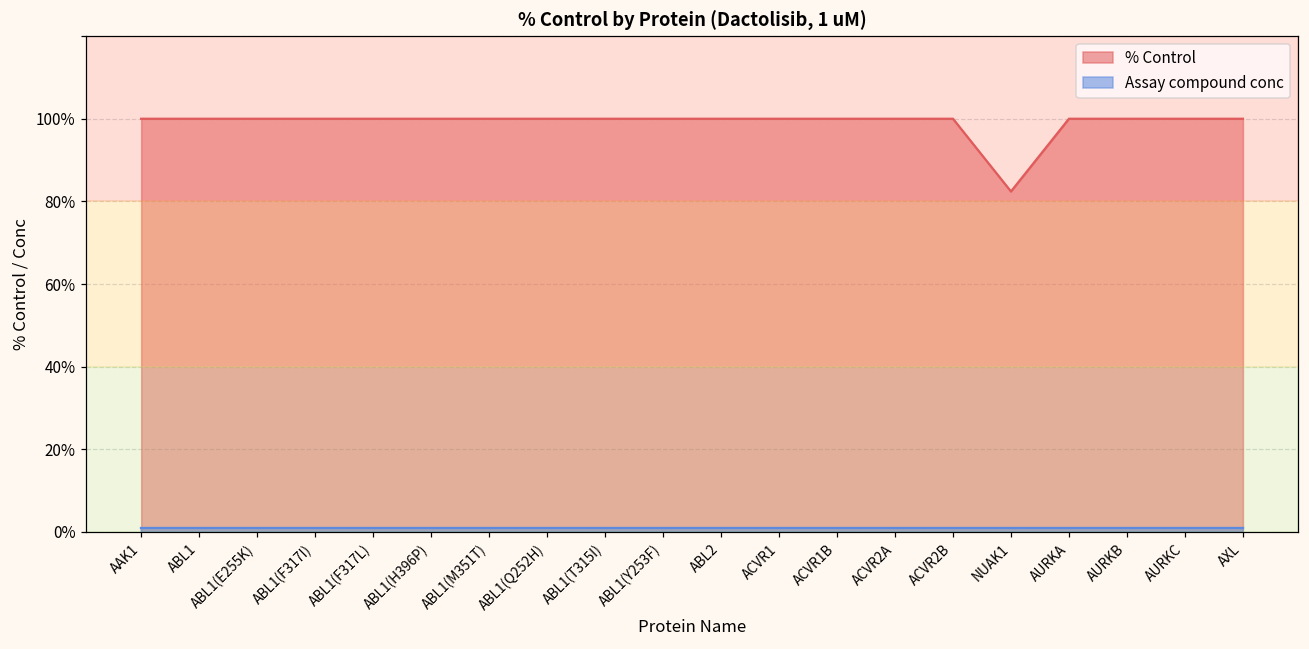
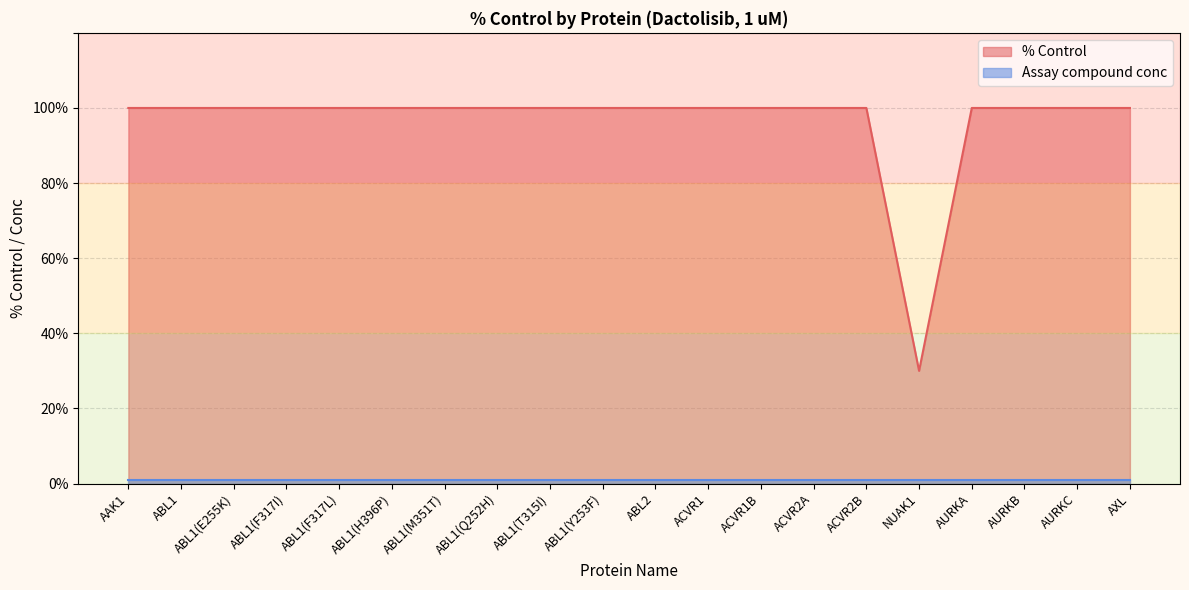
% Control, NUAK1: 82% -> 30%
